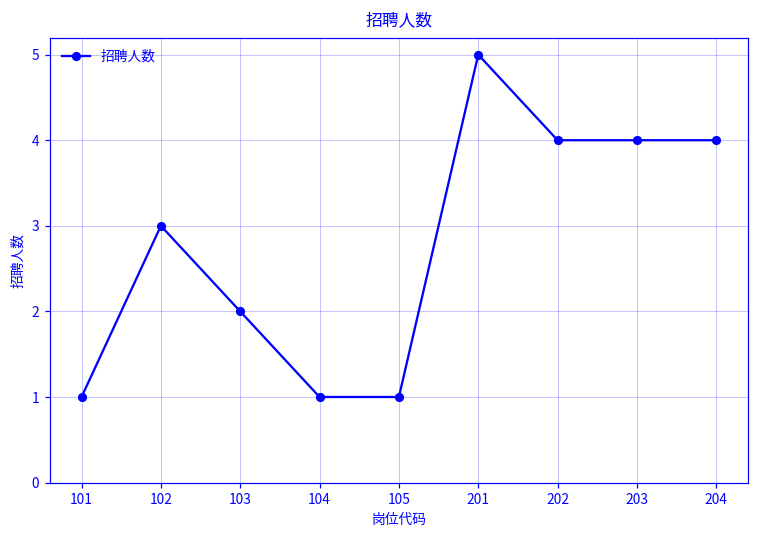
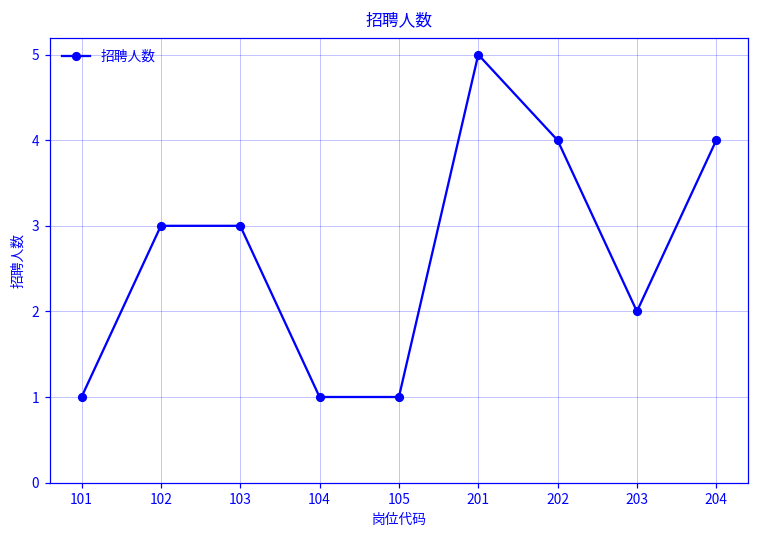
103: 2 -> 3
203: 4 -> 2
